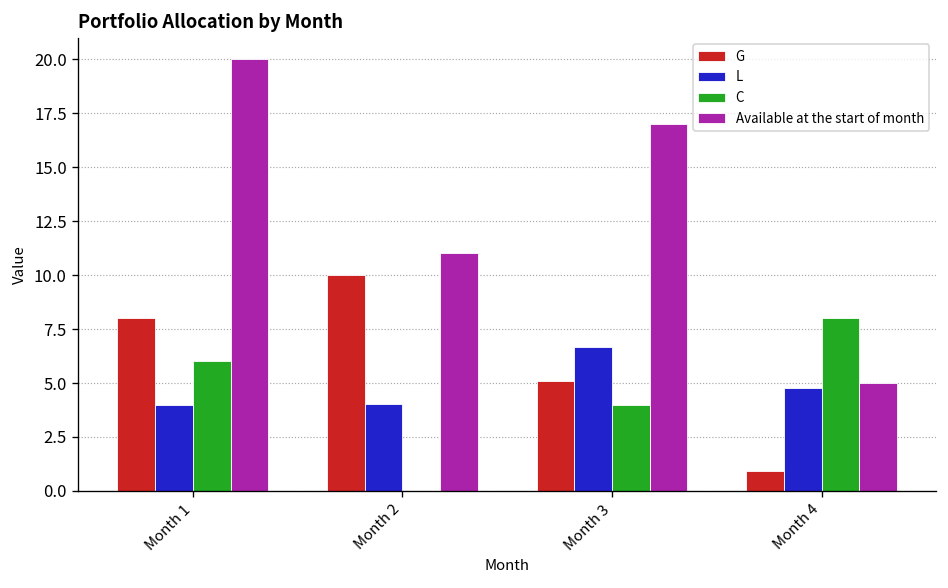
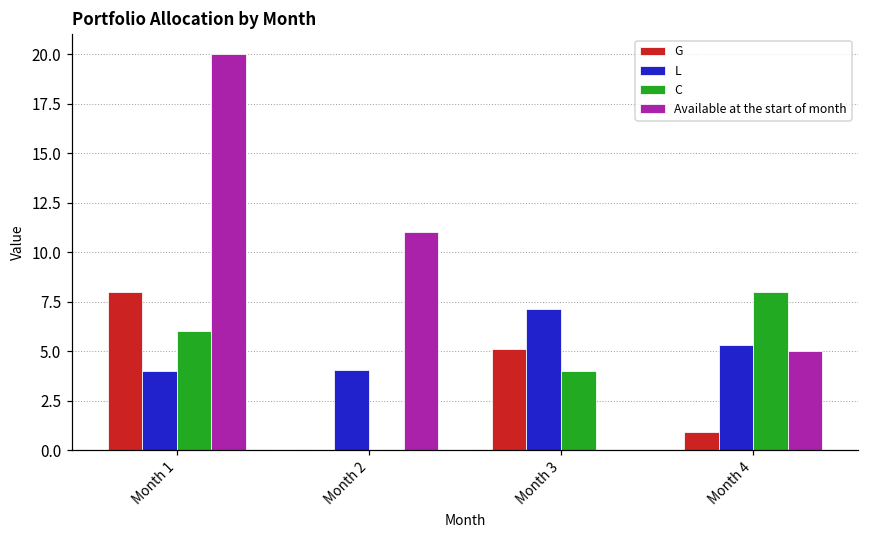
G, Month 2: 10 -> 0
L, Month 3: 6.7 -> 7.1
Available at the start of month, Month 3: 17 -> 0
L, Month 4: 4.8 -> 5.3
